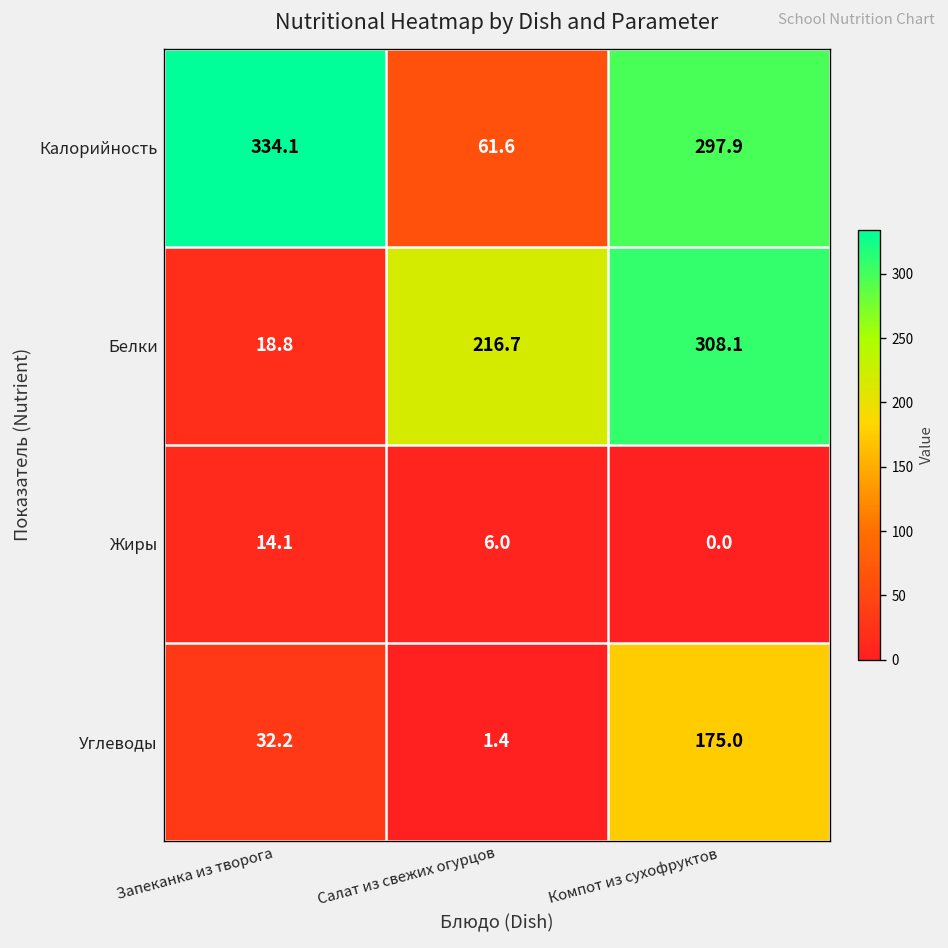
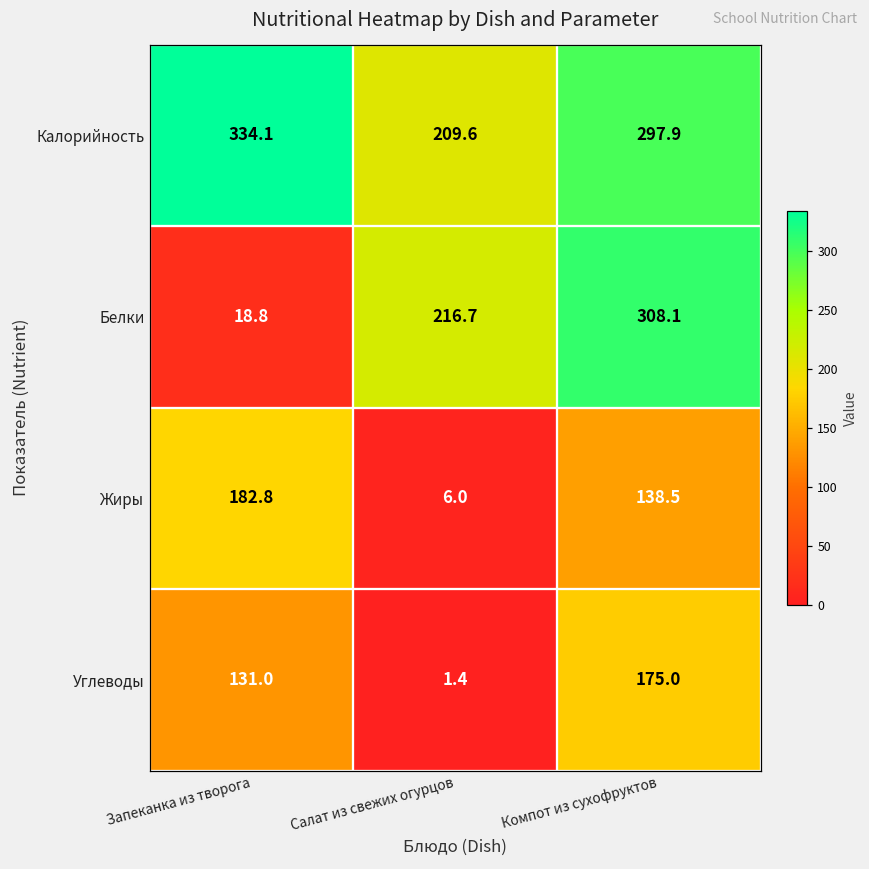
Калорийность, Салат из свежих огурцов: 61.6 -> 209.6
Жиры, Запеканка из творога: 14.1 -> 182.8
Жиры, Компот из сухофруктов: 0.0 -> 138.5
Углеводы, Запеканка из творога: 32.2 -> 131.0
